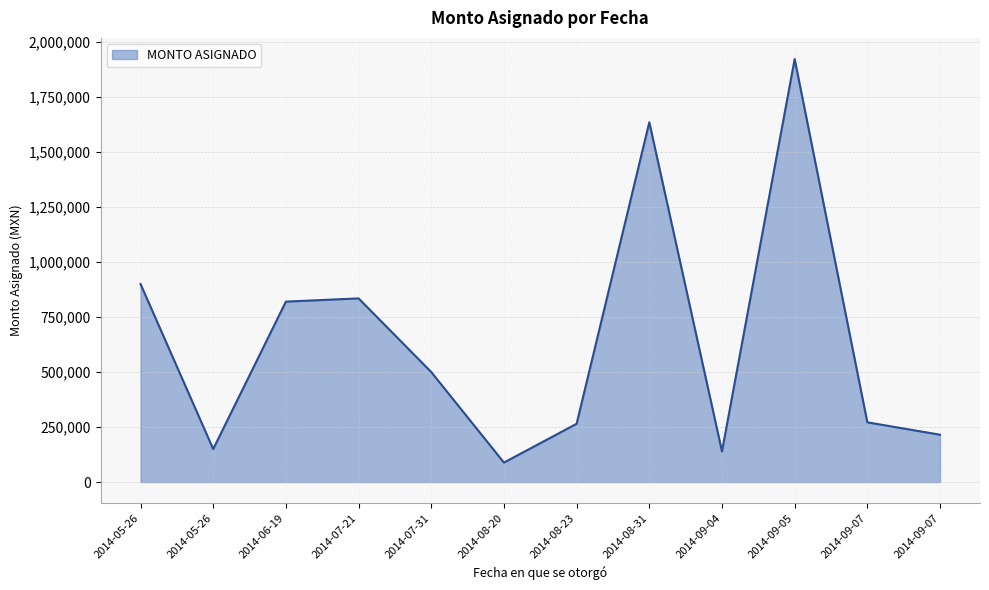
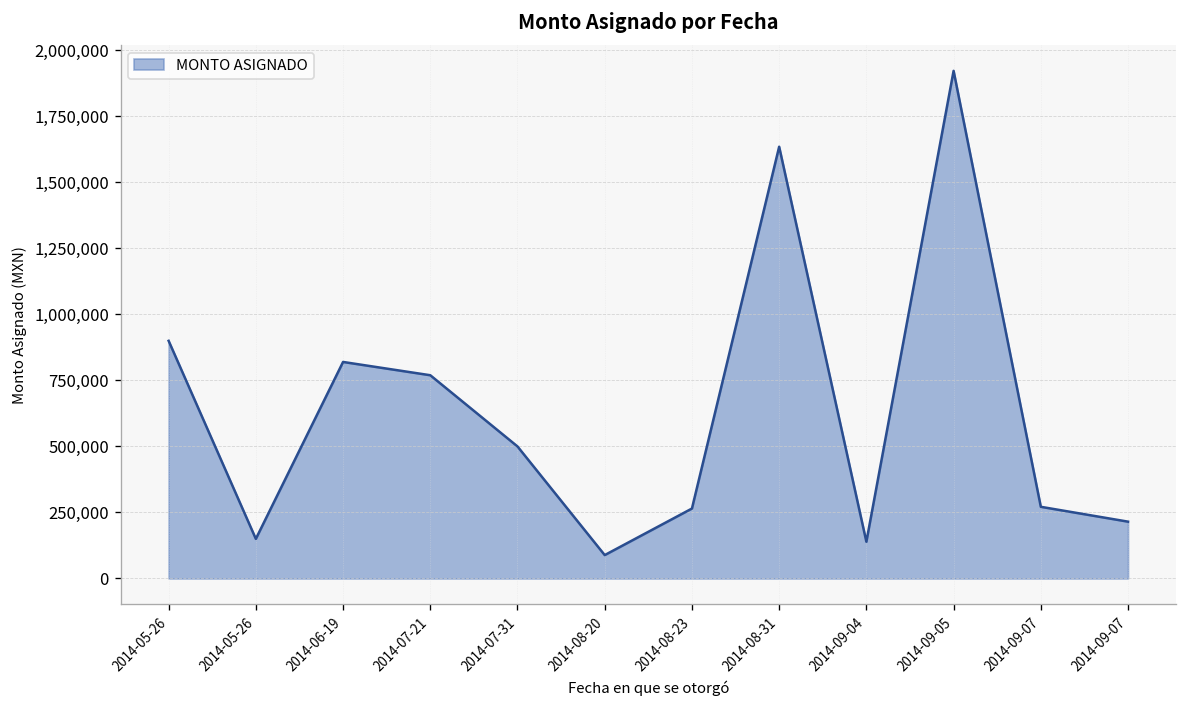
2014-07-21: 830,000 -> 770,000
